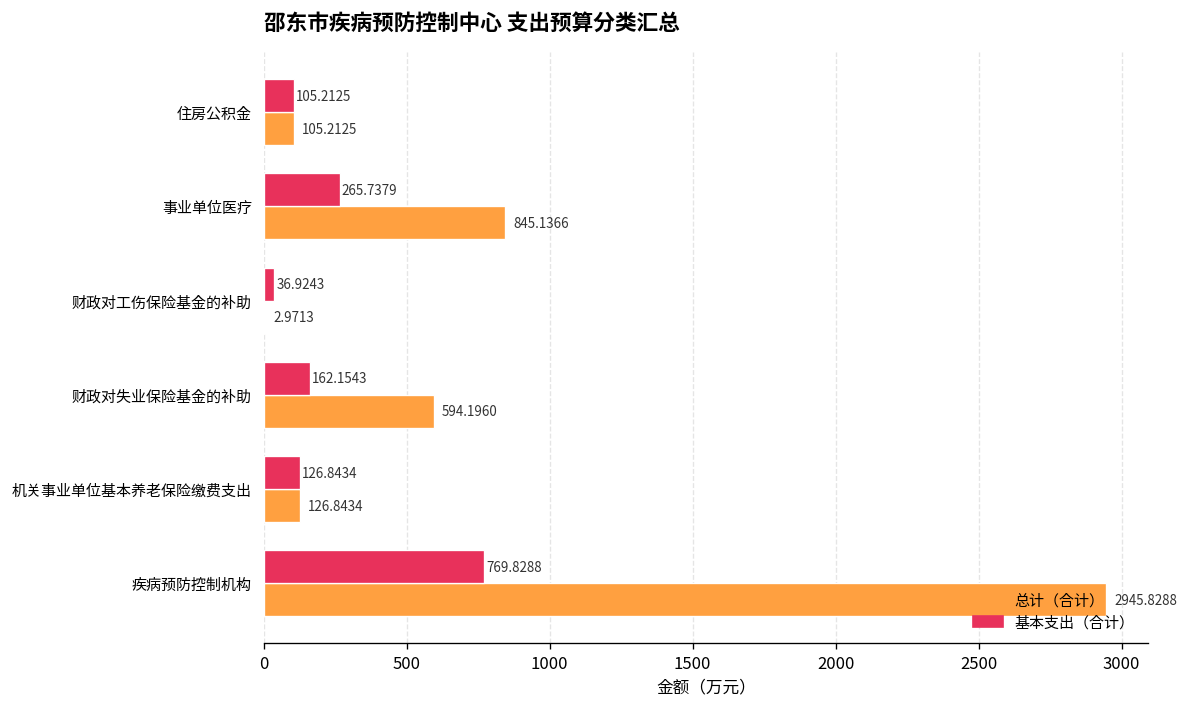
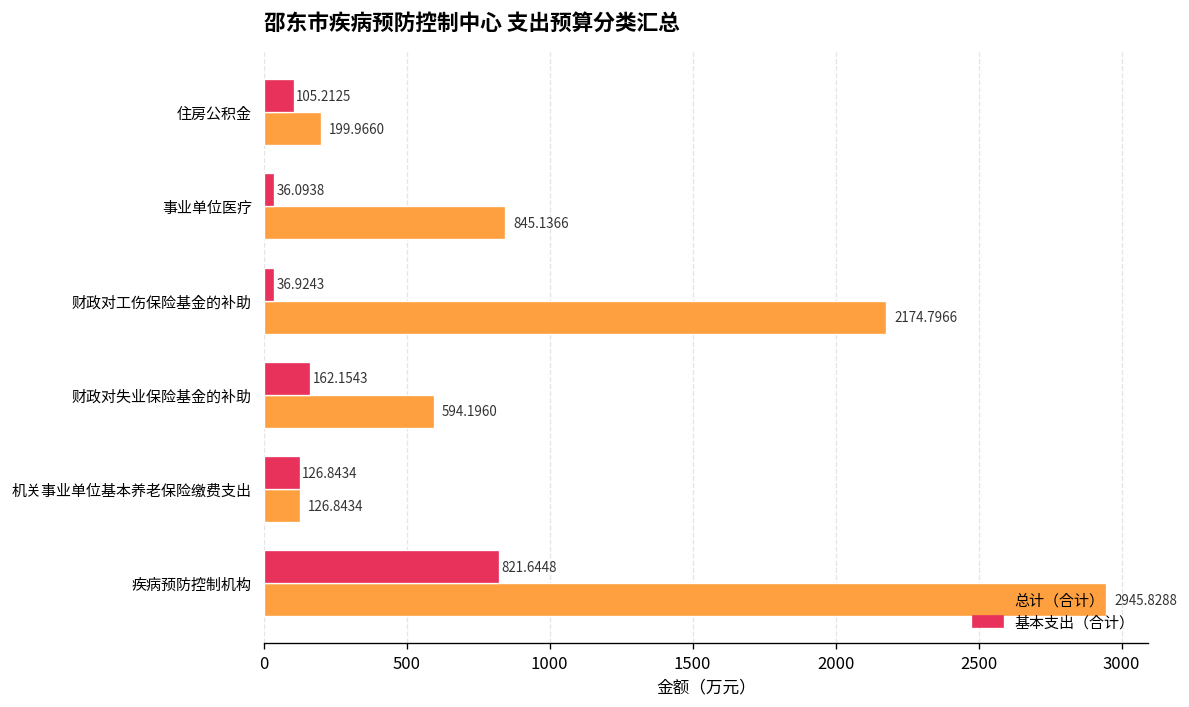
总计（合计）, 住房公积金: 105.2125 -> 199.9660
基本支出（合计）, 事业单位医疗: 265.7379 -> 36.0938
总计（合计）, 财政对工伤保险基金的补助: 2.9713 -> 2174.7966
基本支出（合计）, 疾病预防控制机构: 769.8288 -> 821.6448
